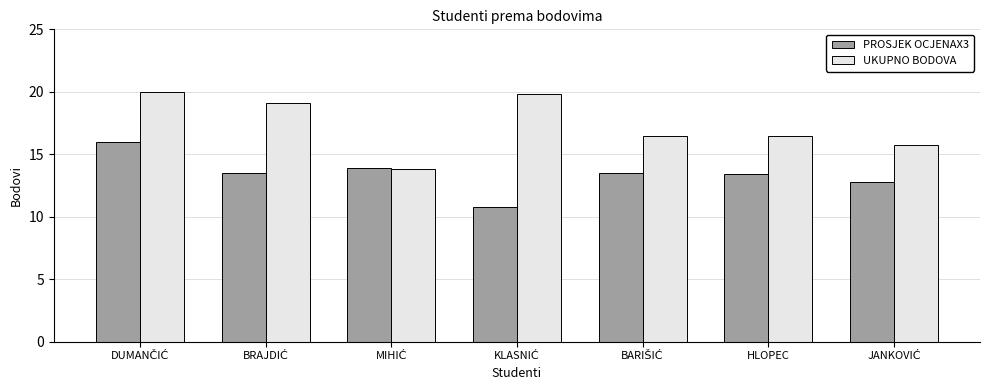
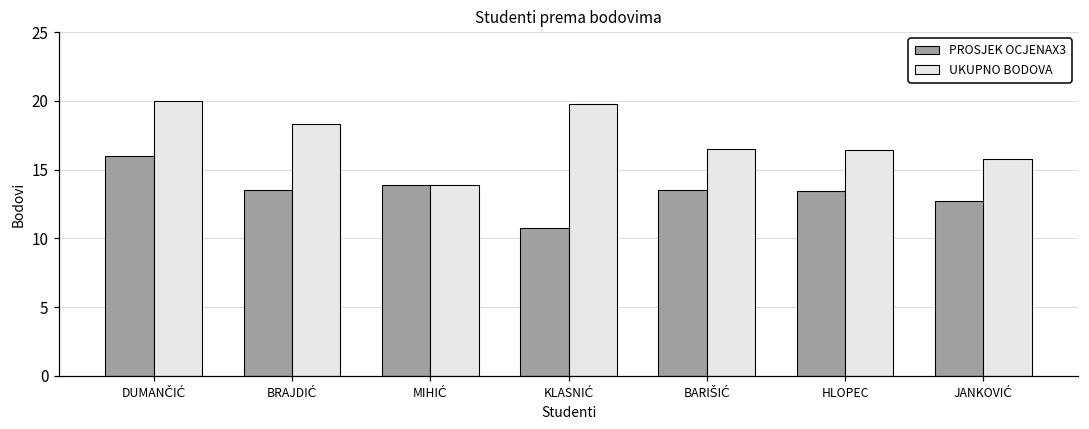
UKUPNO BODOVA, BRAJDIĆ: 19.1 -> 18.4
